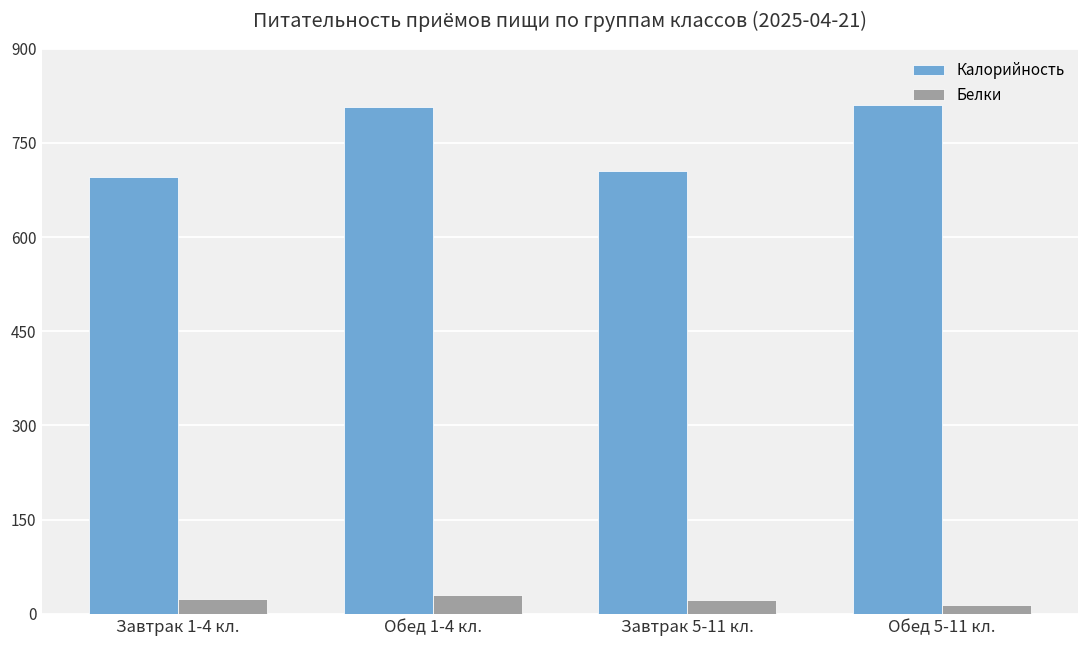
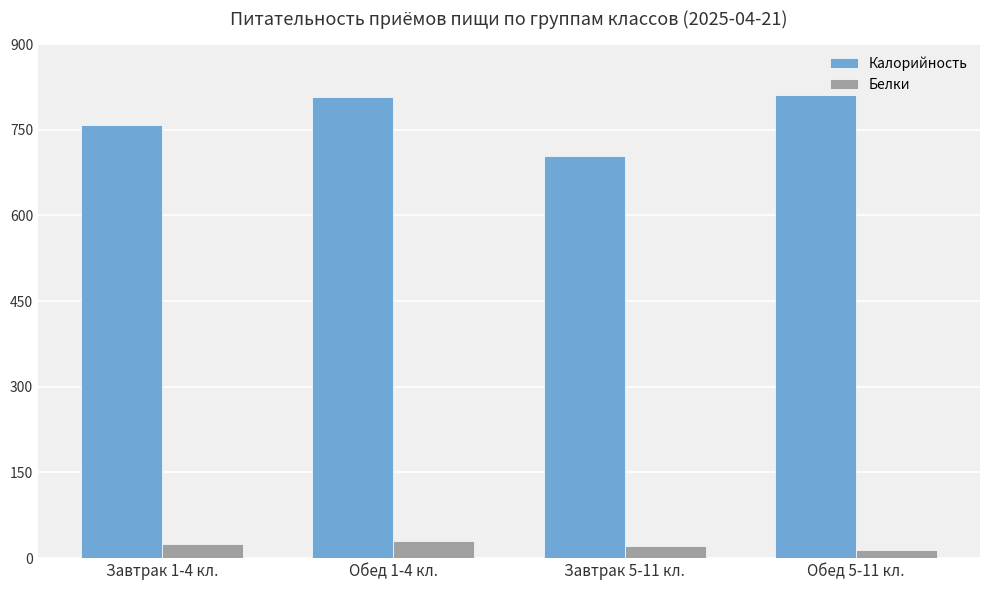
Калорийность, Завтрак 1-4 кл.: 700 -> 760
